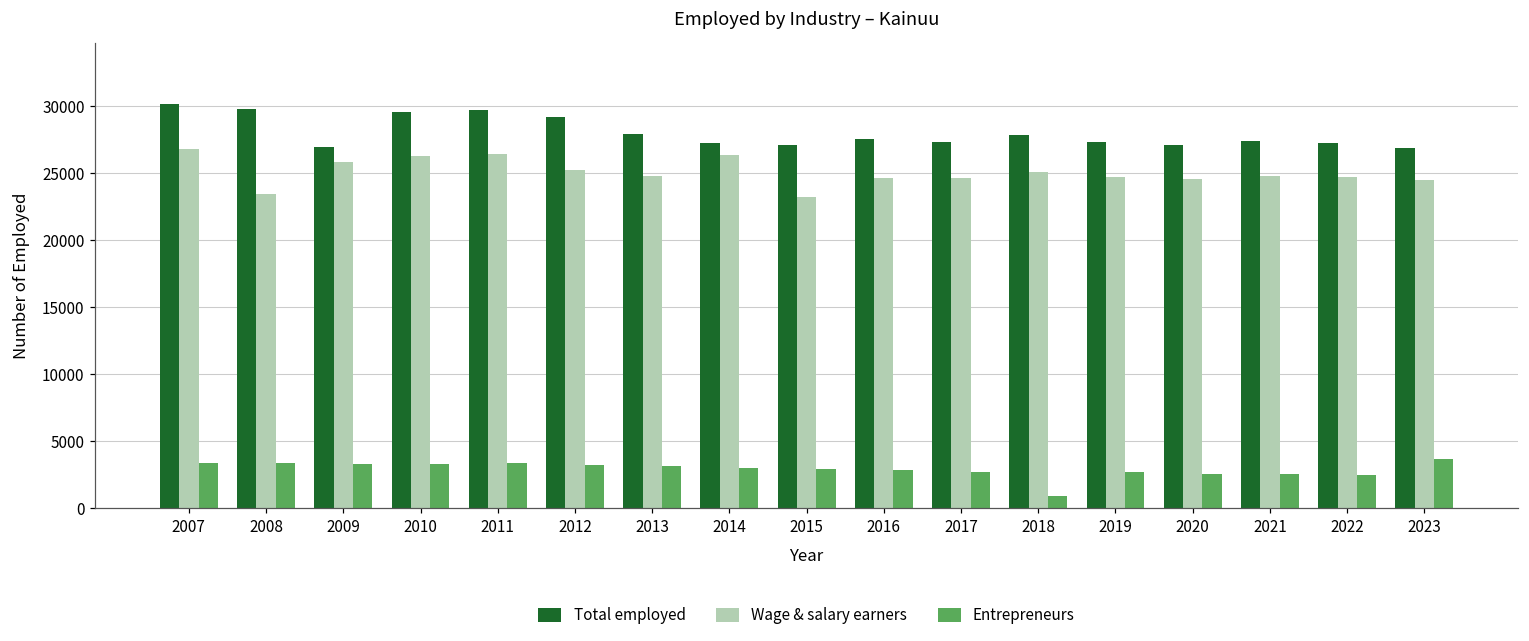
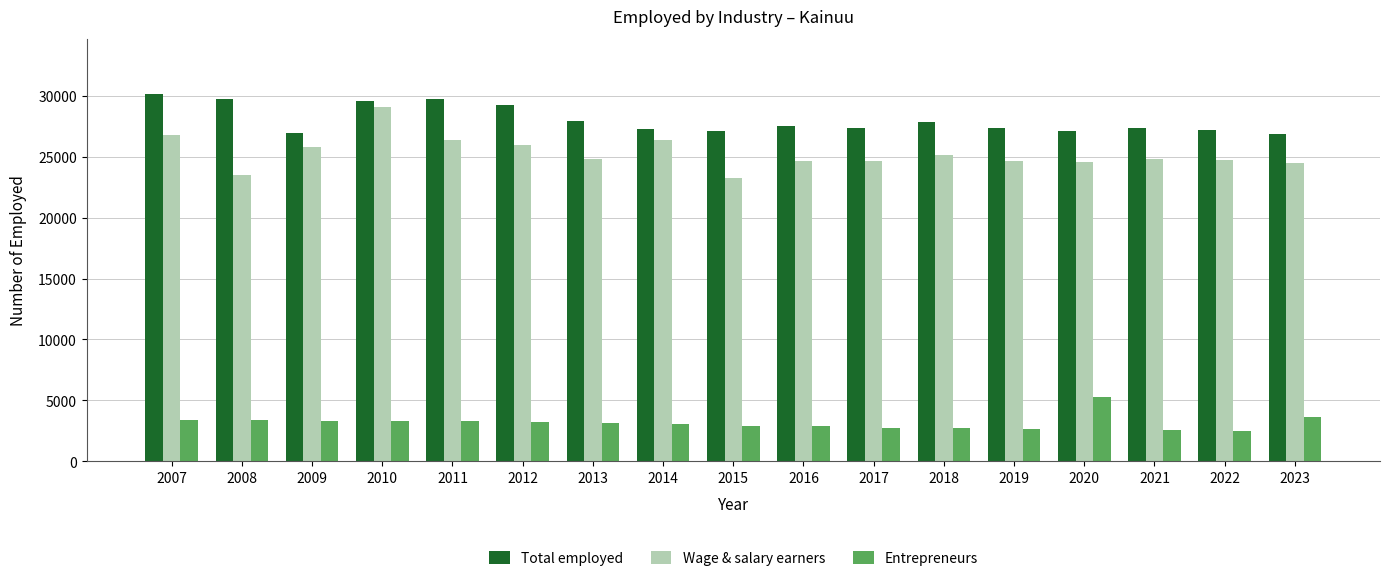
Wage & salary earners, 2010: 26300 -> 29100
Wage & salary earners, 2012: 25200 -> 26000
Entrepreneurs, 2018: 900 -> 2700
Entrepreneurs, 2020: 2600 -> 5200
